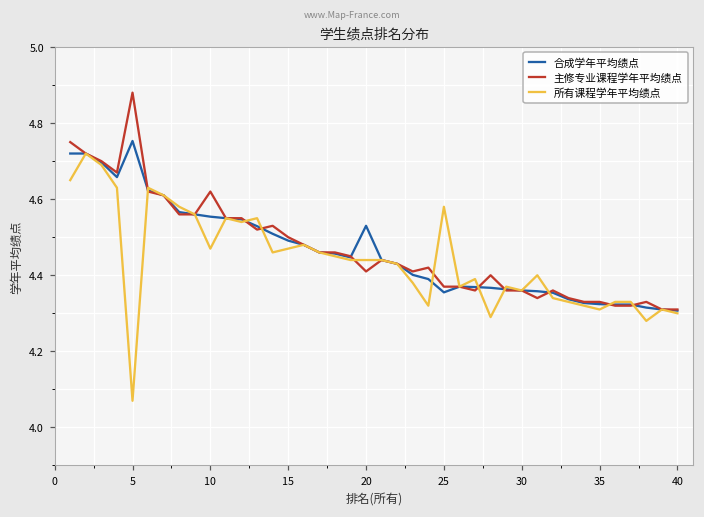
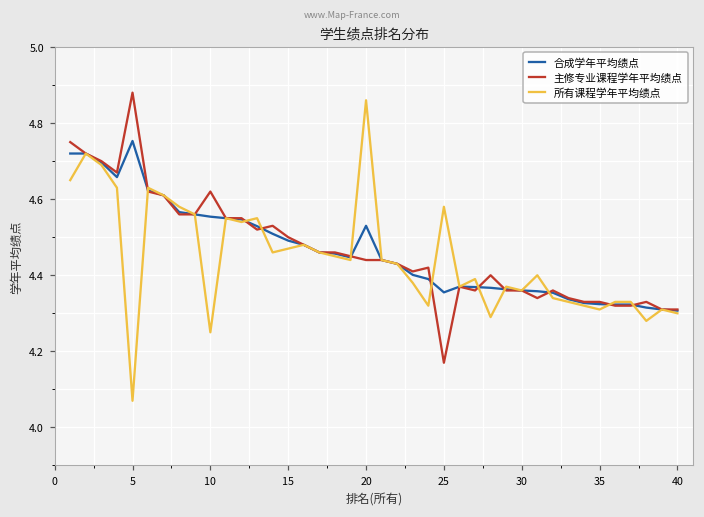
所有课程学年平均绩点, 10: 4.47 -> 4.25
主修专业课程学年平均绩点, 20: 4.41 -> 4.44
所有课程学年平均绩点, 20: 4.44 -> 4.86
主修专业课程学年平均绩点, 25: 4.37 -> 4.17
